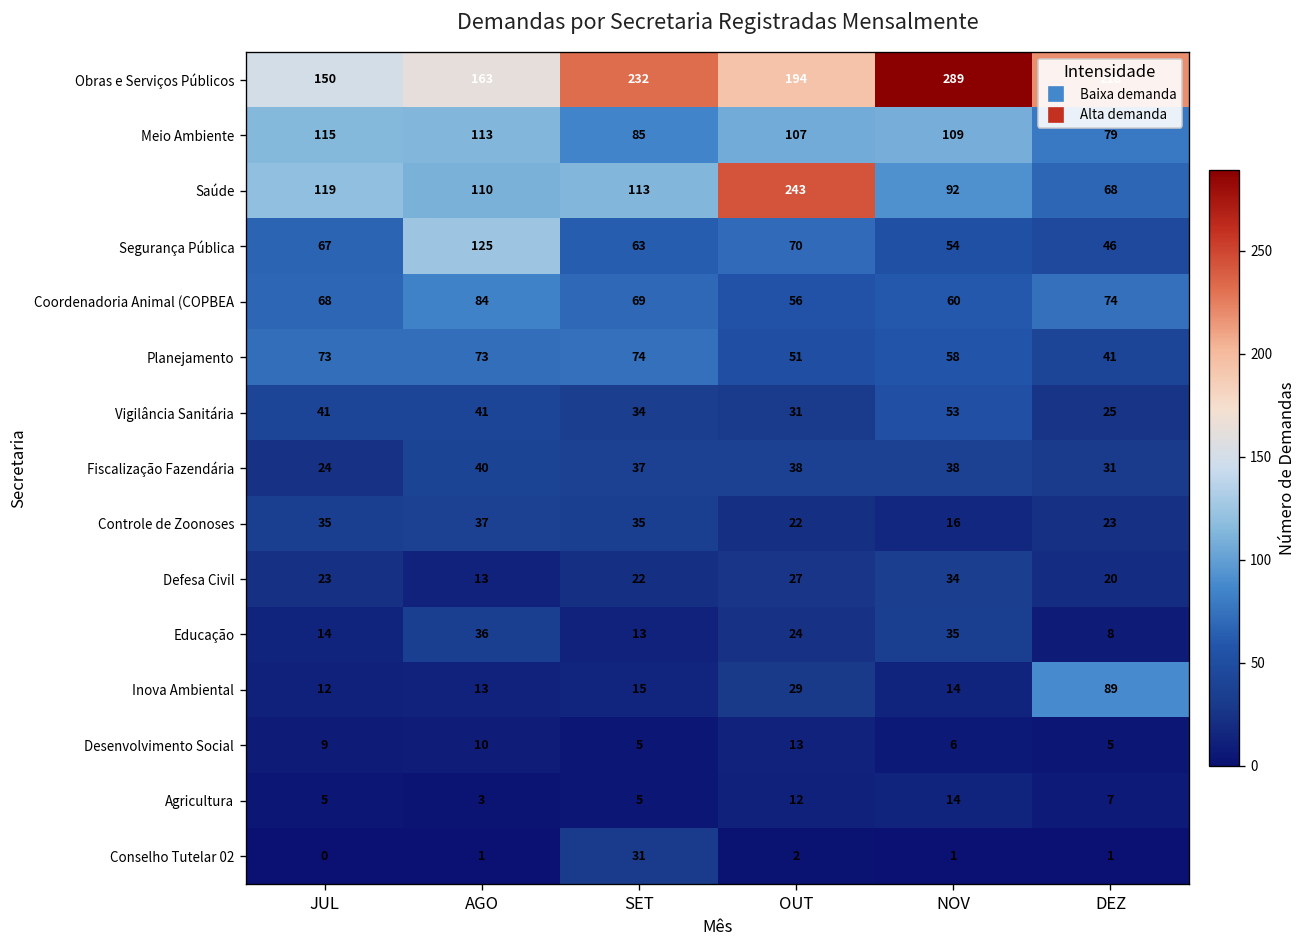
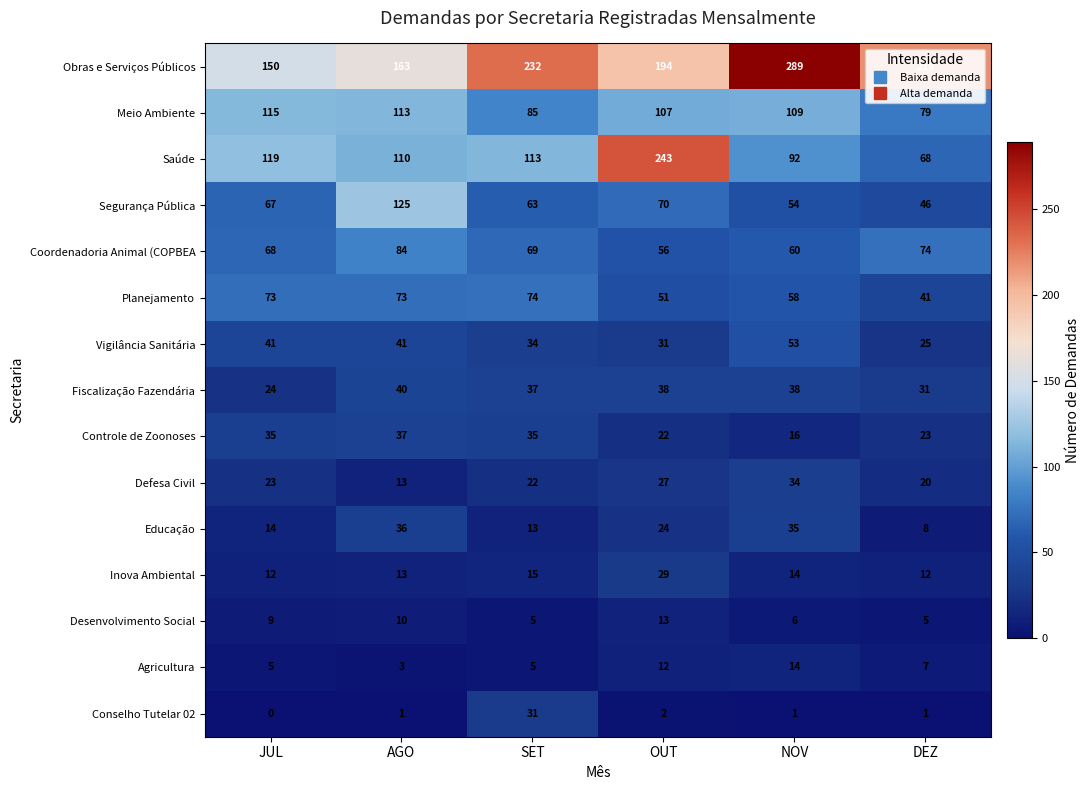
Inova Ambiental, DEZ: 89 -> 12
